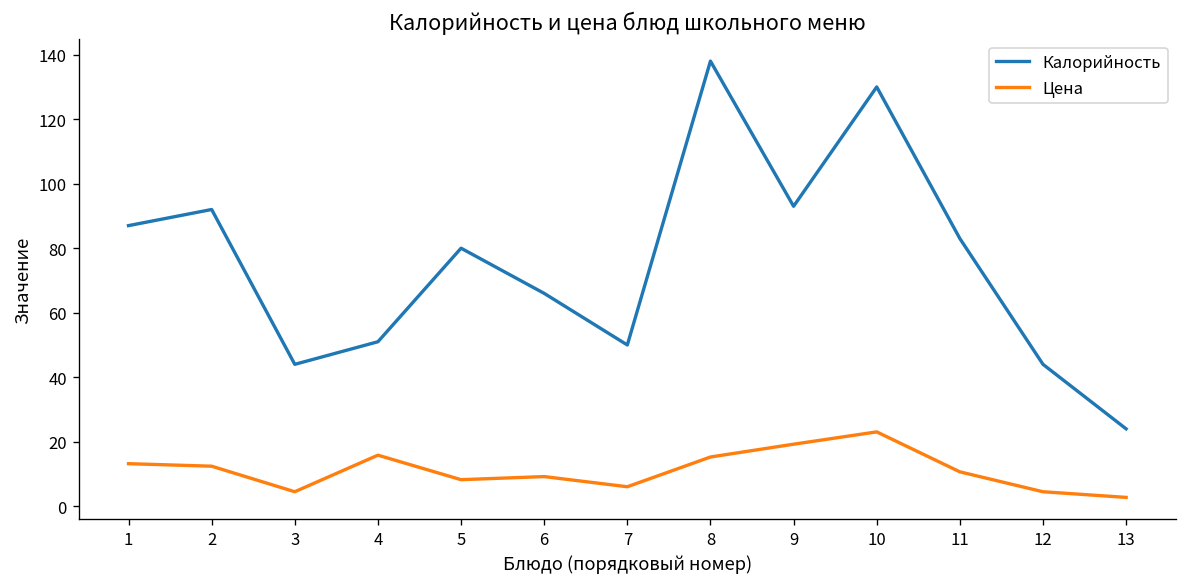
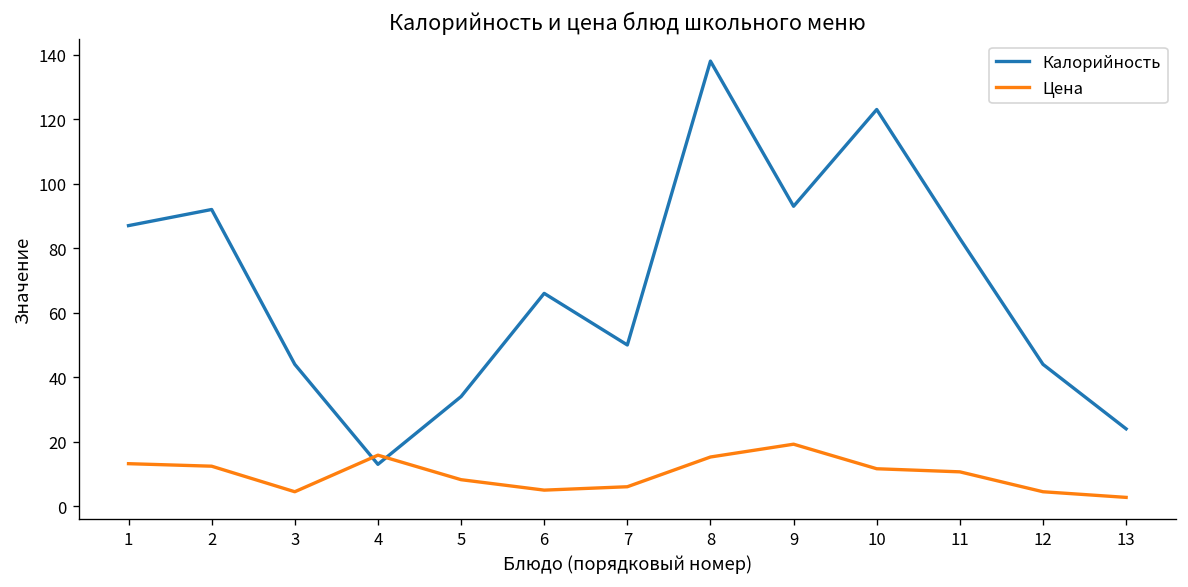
Калорийность, 4: 51 -> 13
Калорийность, 5: 80 -> 34
Цена, 6: 9 -> 5
Калорийность, 10: 130 -> 123
Цена, 10: 23 -> 12
